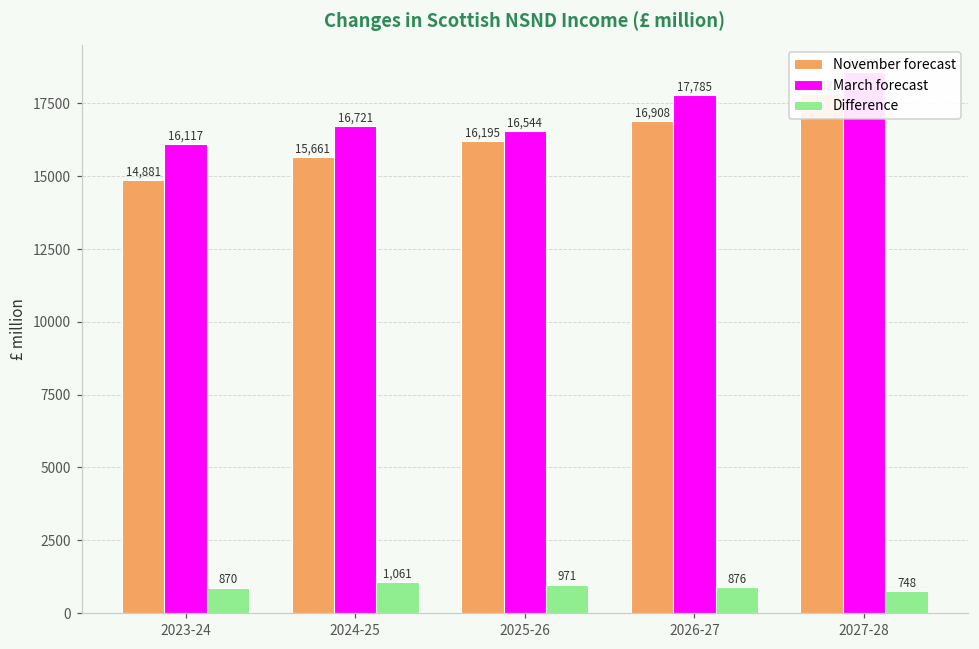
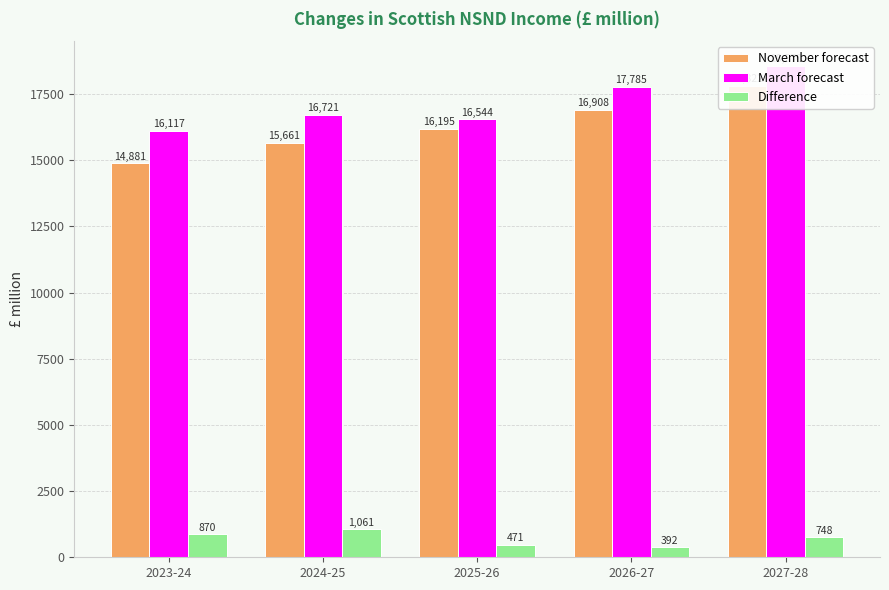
Difference, 2025-26: 971 -> 471
Difference, 2026-27: 876 -> 392
